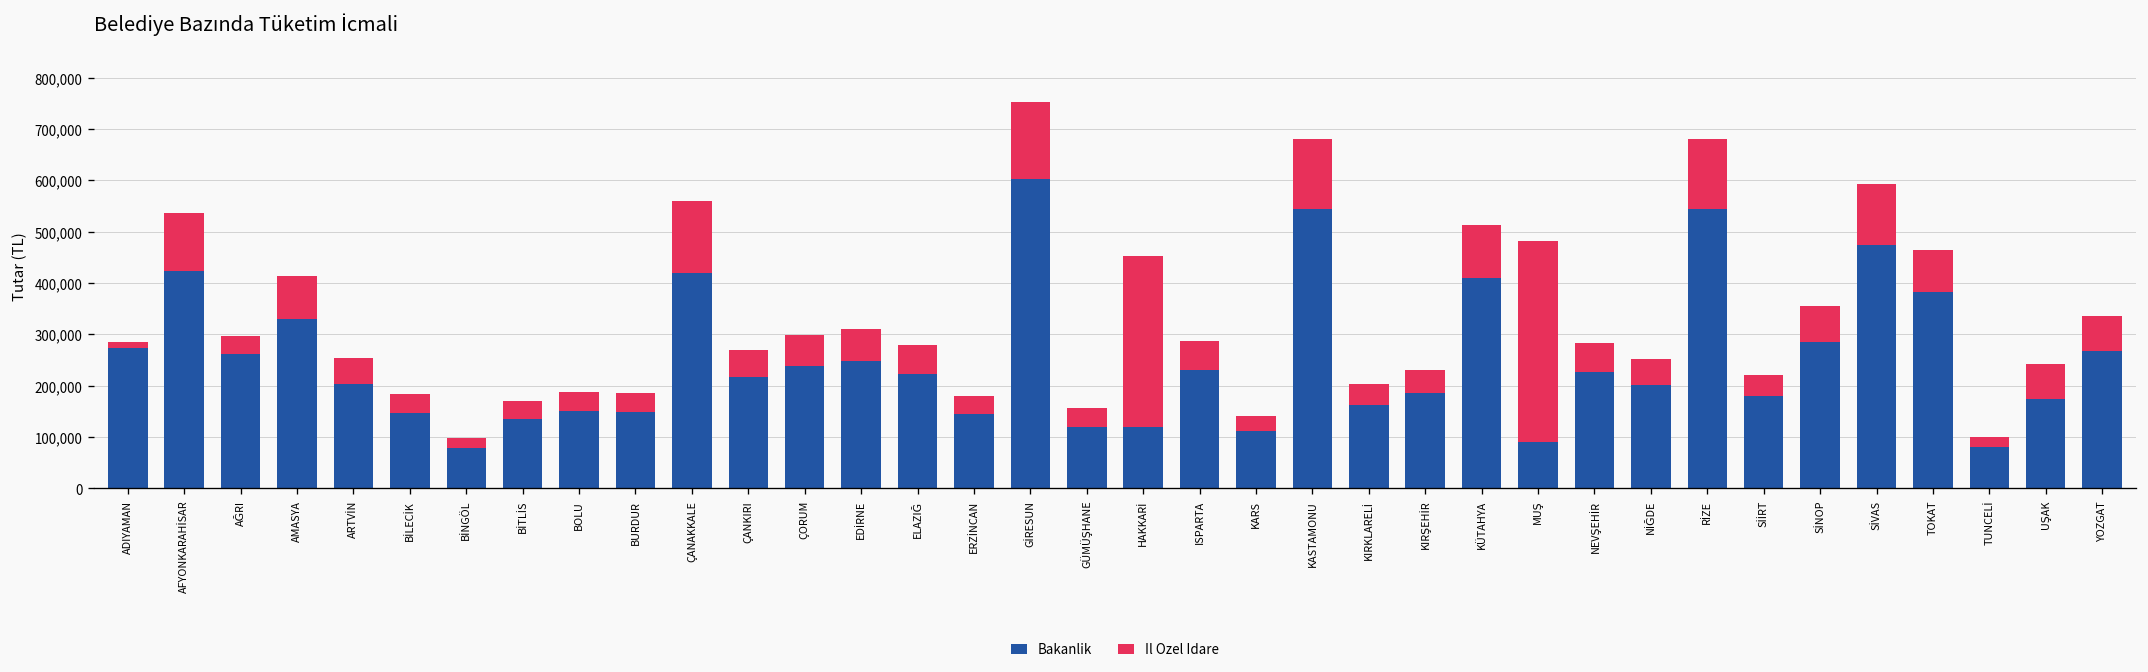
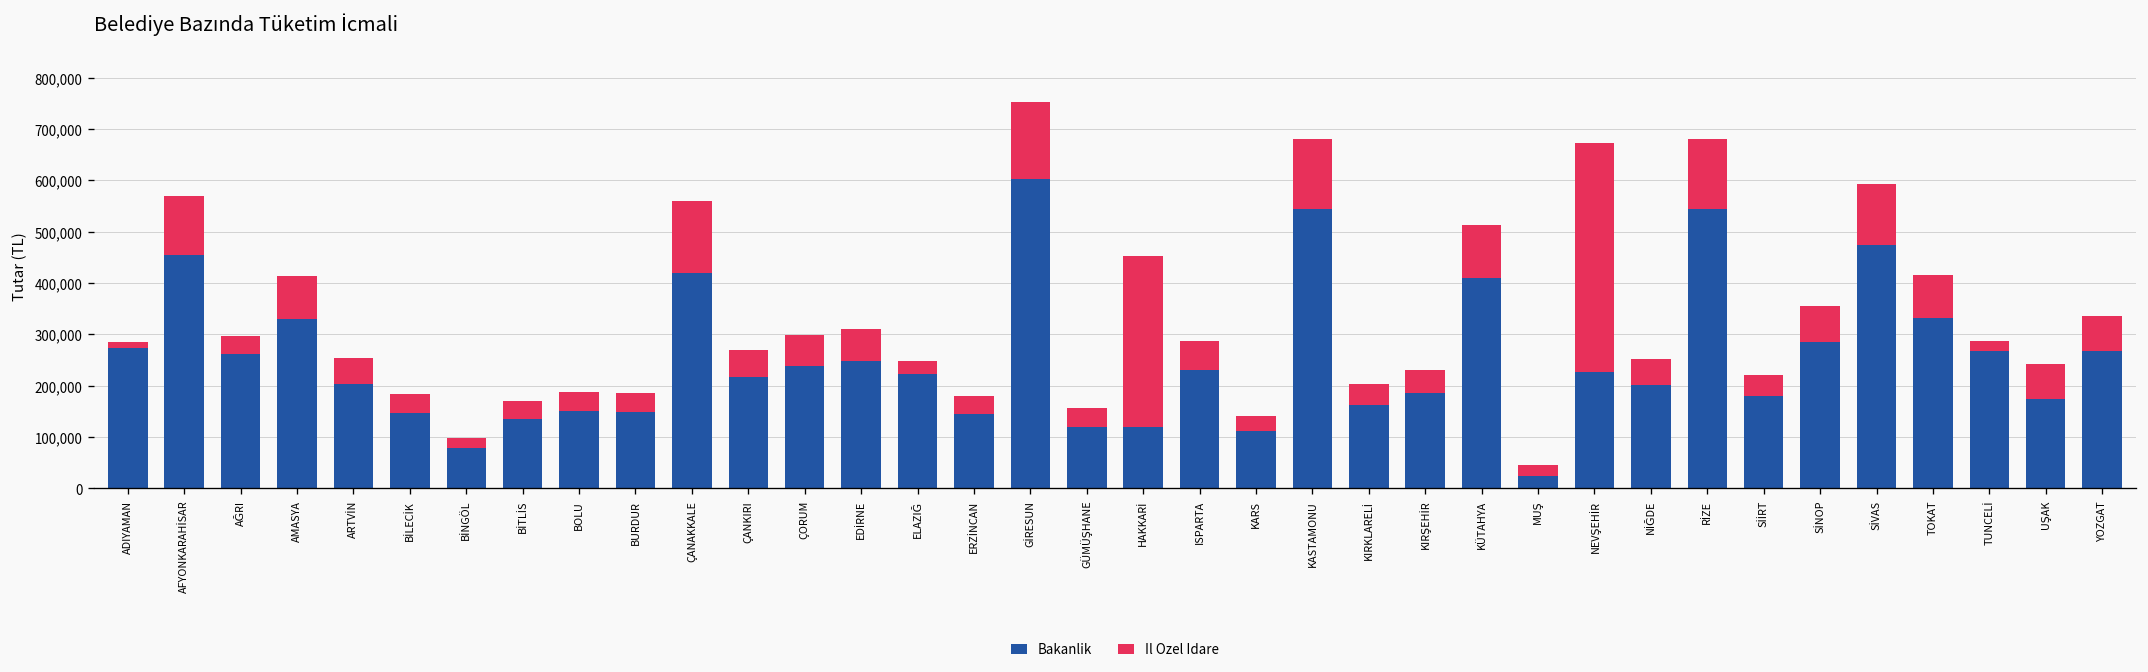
Bakanlik, AFYONKARAHİSAR: 420,000 -> 460,000
Il Ozel Idare, ELAZIĞ: 60,000 -> 20,000
Bakanlik, MUŞ: 90,000 -> 20,000
Il Ozel Idare, MUŞ: 390,000 -> 20,000
Il Ozel Idare, NEVŞEHİR: 60,000 -> 450,000
Bakanlik, TOKAT: 380,000 -> 330,000
Bakanlik, TUNCELİ: 80,000 -> 270,000
